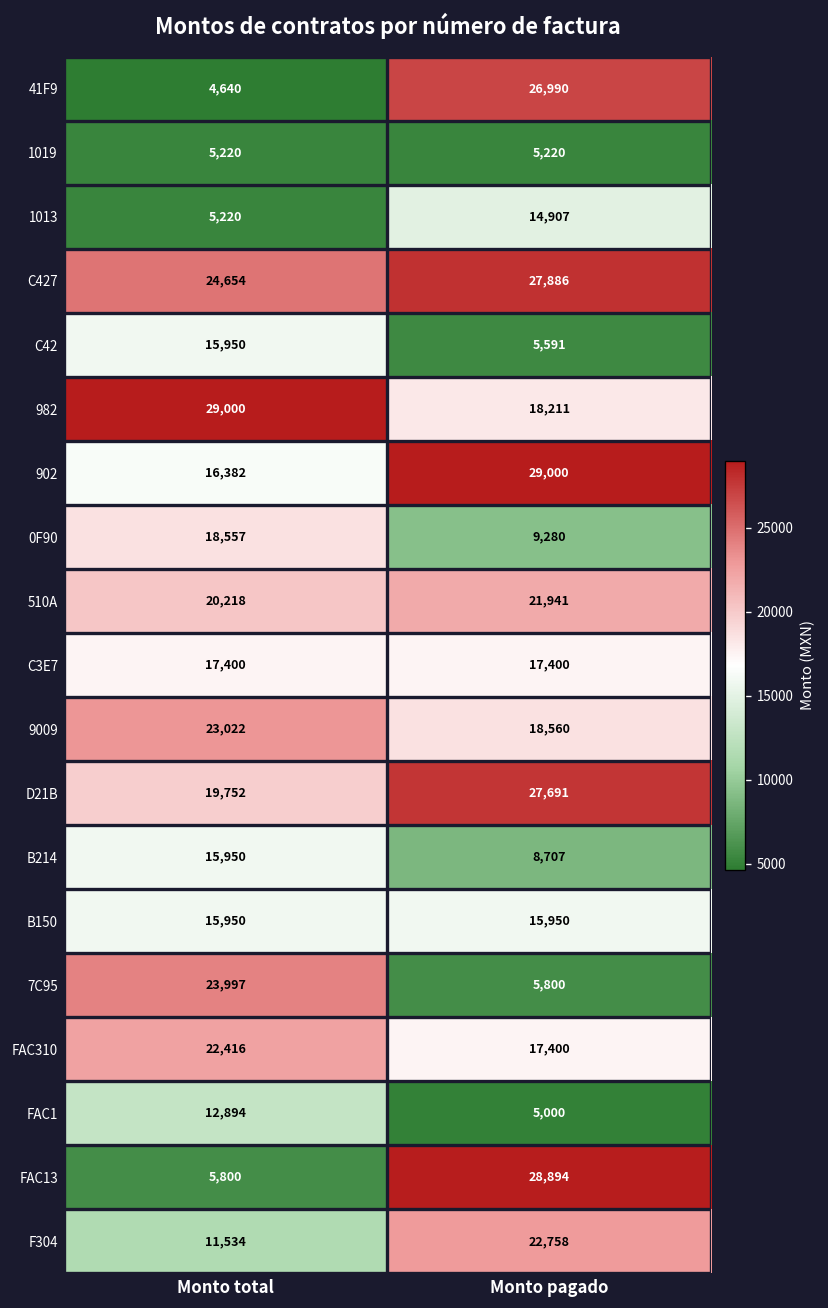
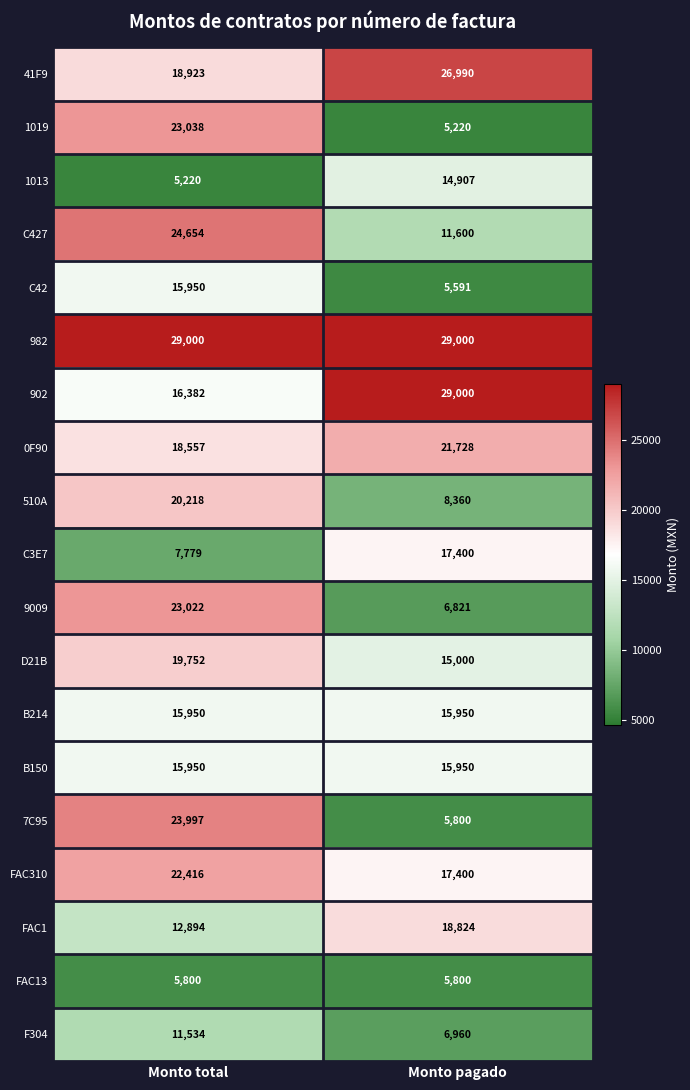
41F9, Monto total: 4,640 -> 18,923
1019, Monto total: 5,220 -> 23,038
C427, Monto pagado: 27,886 -> 11,600
982, Monto pagado: 18,211 -> 29,000
0F90, Monto pagado: 9,280 -> 21,728
510A, Monto pagado: 21,941 -> 8,360
C3E7, Monto total: 17,400 -> 7,779
9009, Monto pagado: 18,560 -> 6,821
D21B, Monto pagado: 27,691 -> 15,000
B214, Monto pagado: 8,707 -> 15,950
FAC1, Monto pagado: 5,000 -> 18,824
FAC13, Monto pagado: 28,894 -> 5,800
F304, Monto pagado: 22,758 -> 6,960
